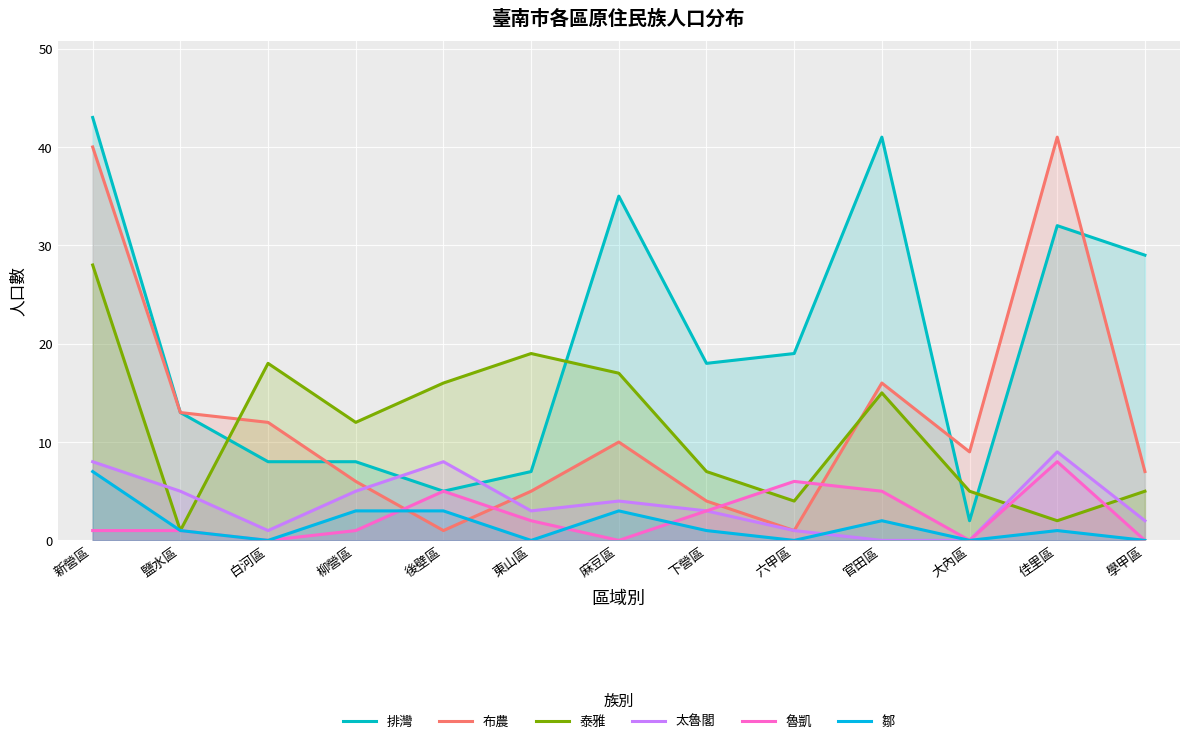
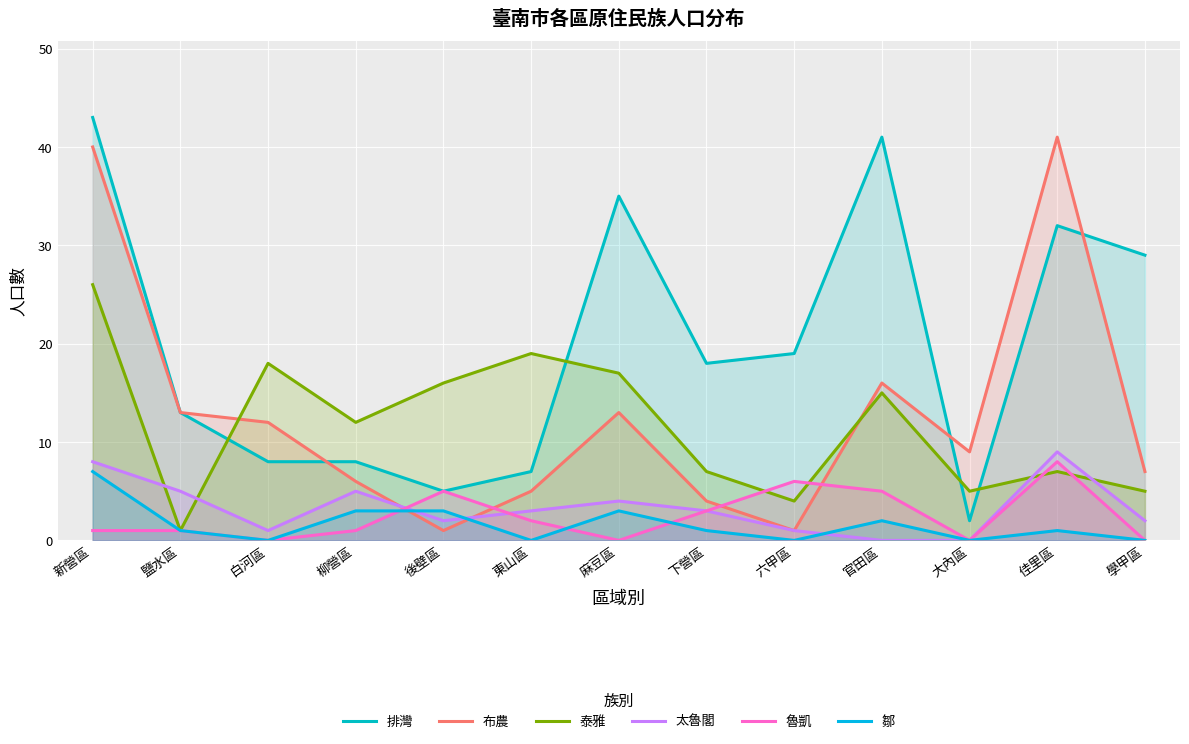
泰雅, 新營區: 28 -> 26
太魯閣, 後壁區: 8 -> 2
布農, 麻豆區: 10 -> 13
泰雅, 佳里區: 2 -> 7
